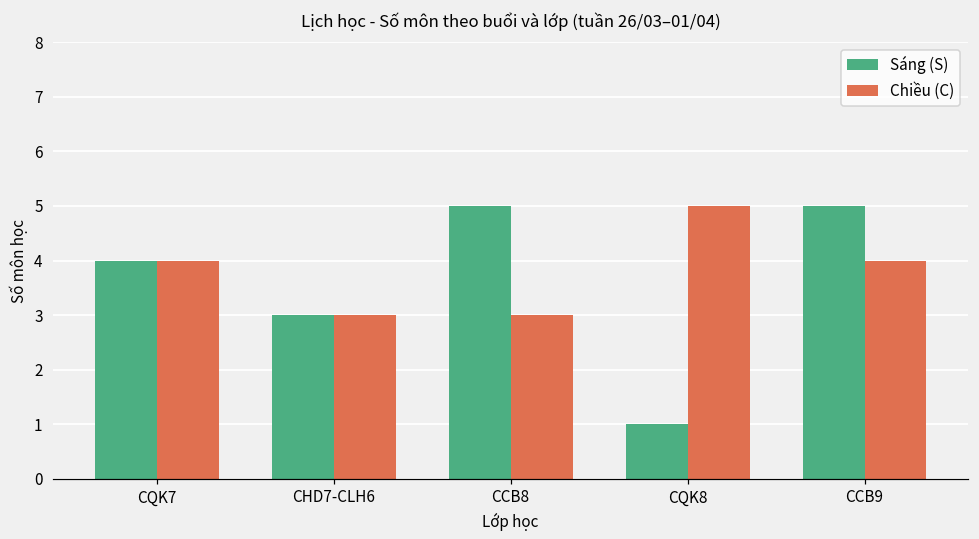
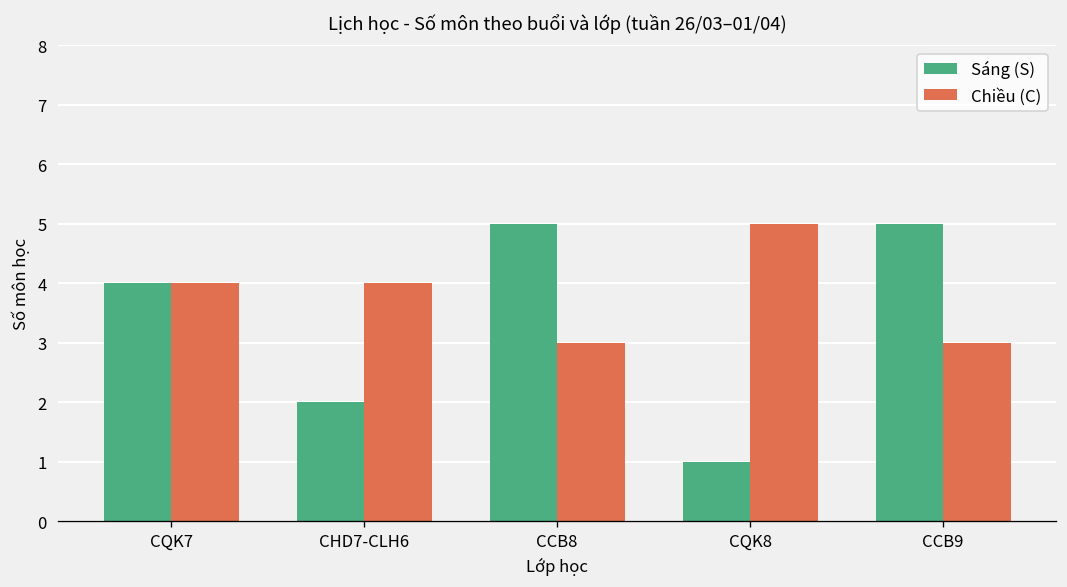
Sáng (S), CHD7-CLH6: 3 -> 2
Chiều (C), CHD7-CLH6: 3 -> 4
Chiều (C), CCB9: 4 -> 3
